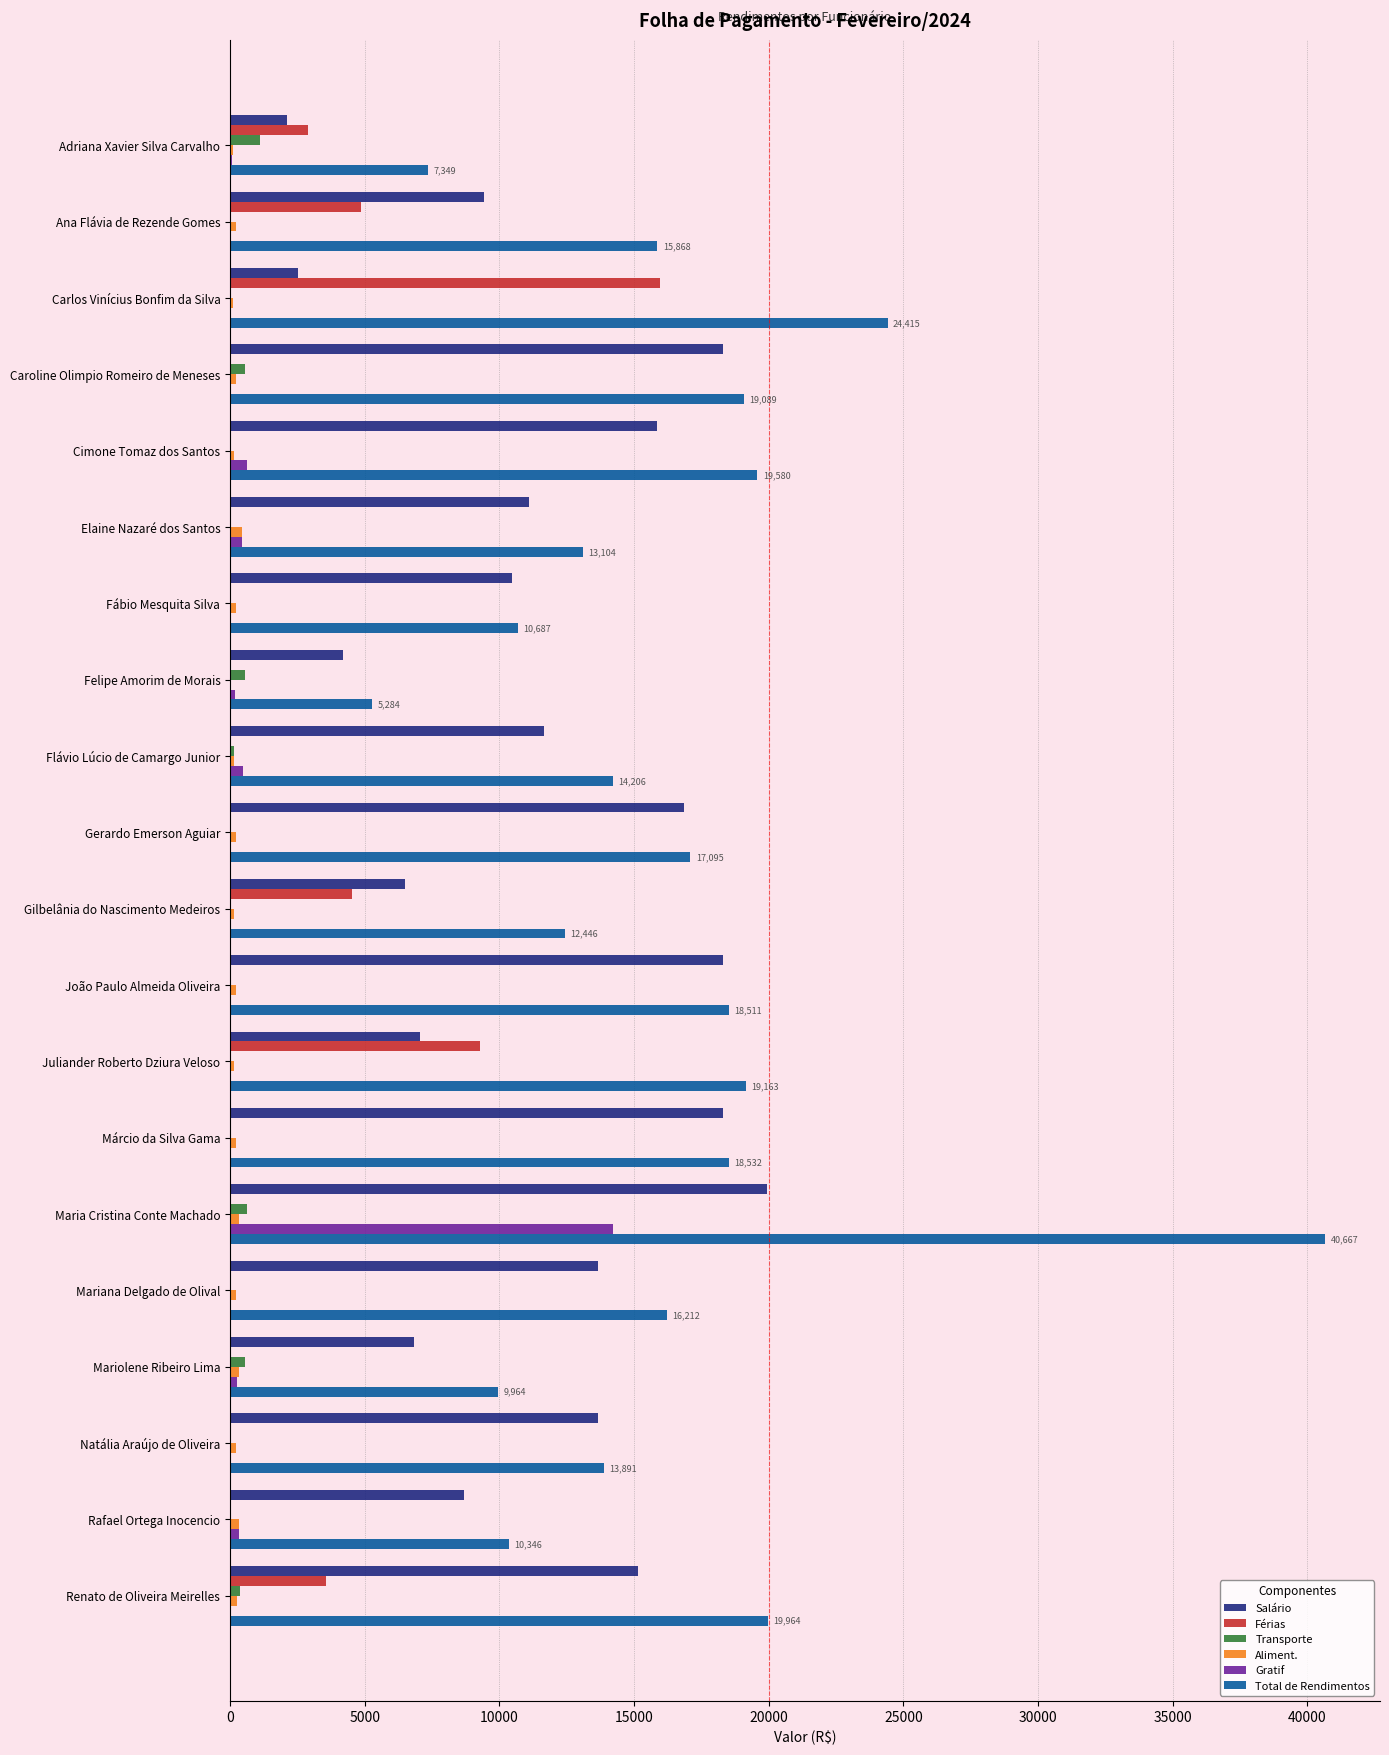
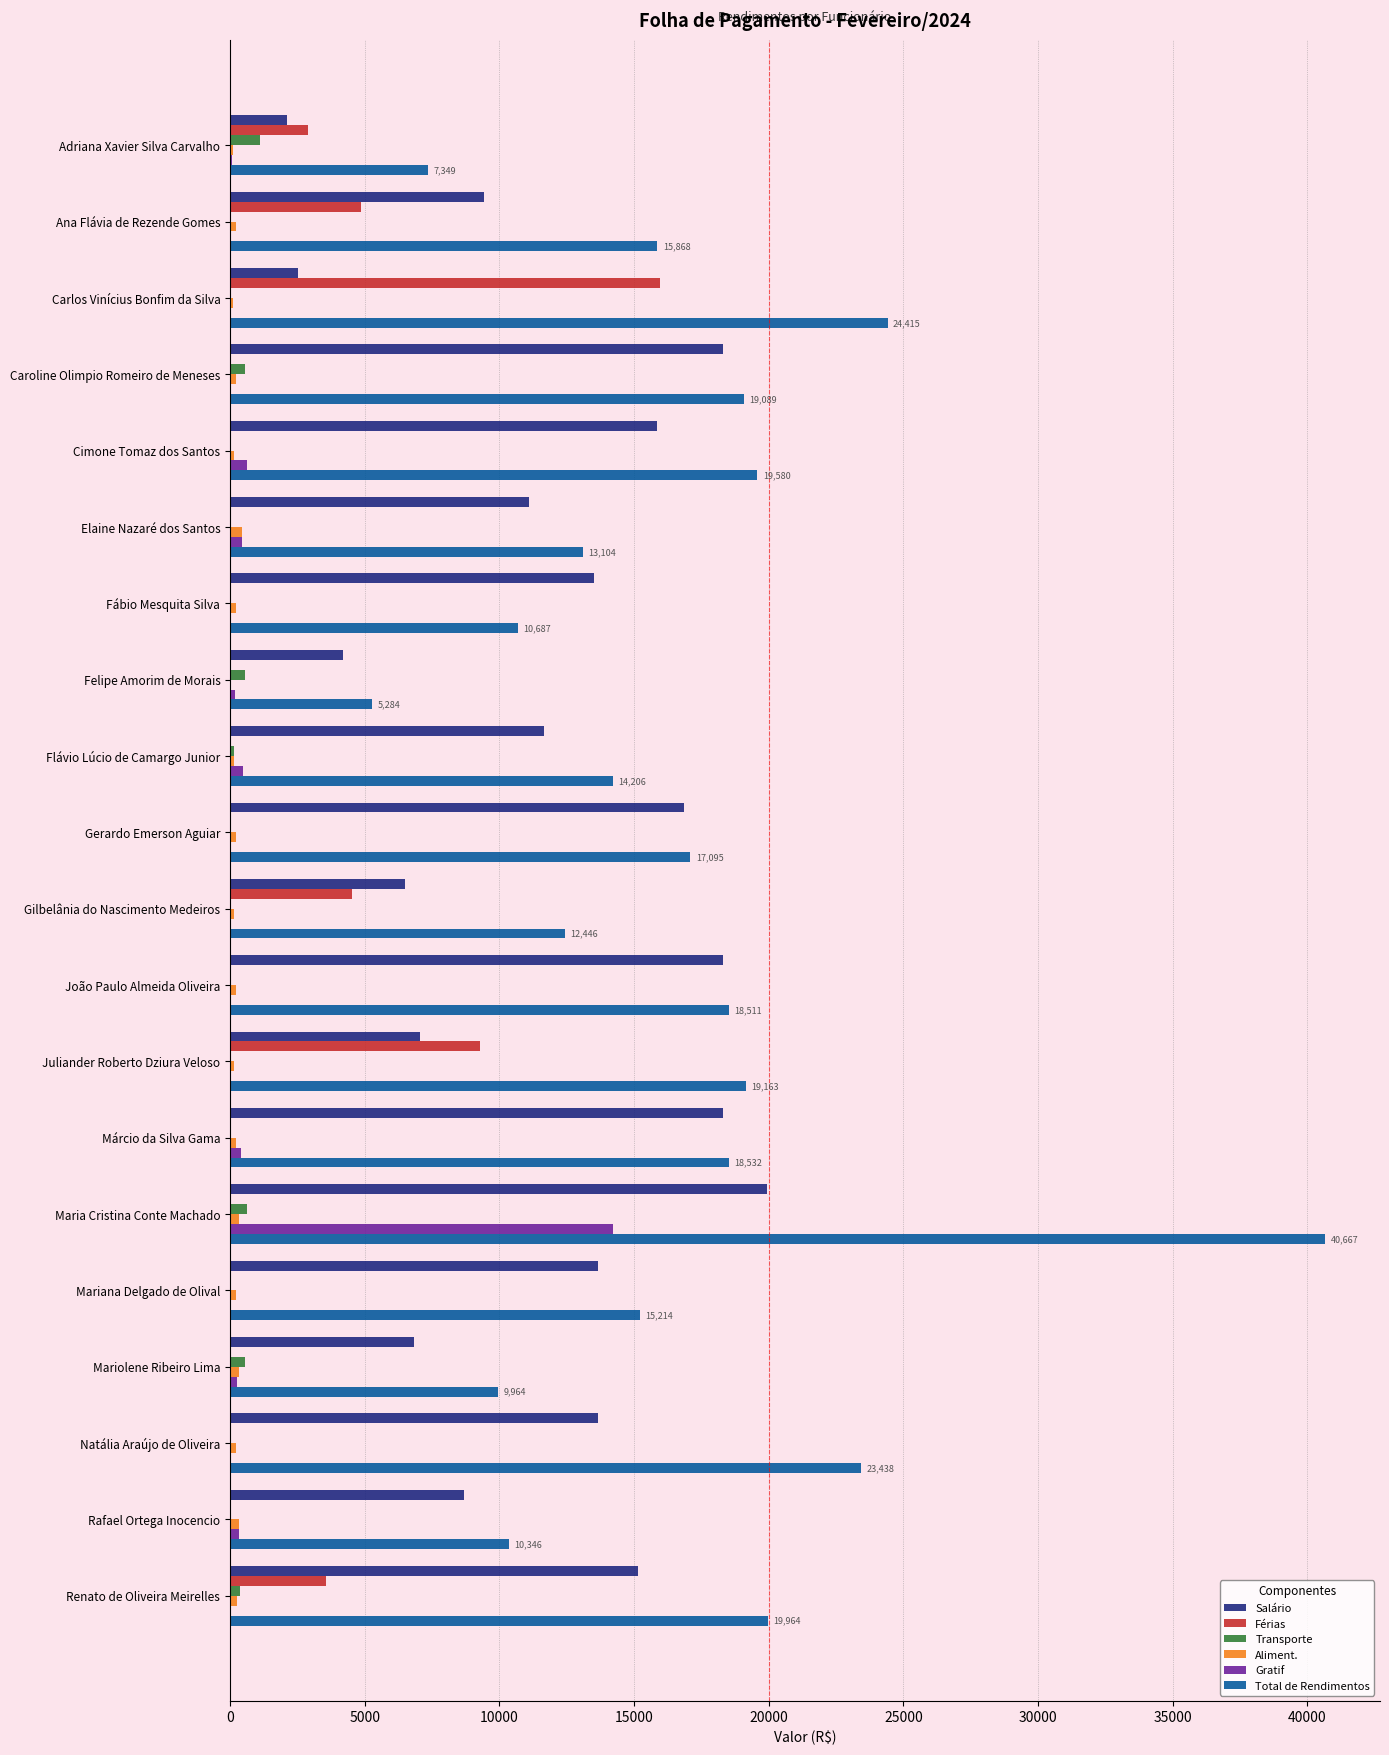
Salário, Fábio Mesquita Silva: 10500 -> 13500
Gratif, Márcio da Silva Gama: 0 -> 400
Total de Rendimentos, Mariana Delgado de Olival: 16,212 -> 15,214
Total de Rendimentos, Natália Araújo de Oliveira: 13,891 -> 23,438
